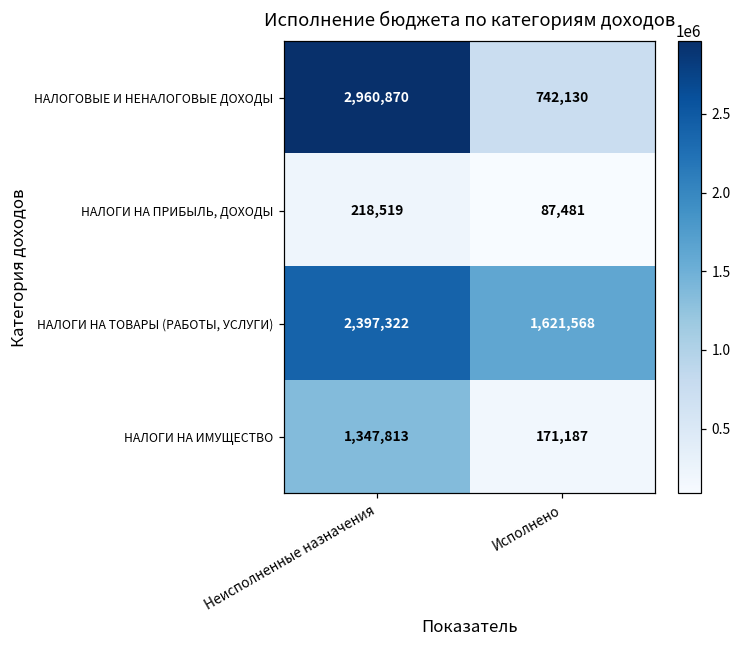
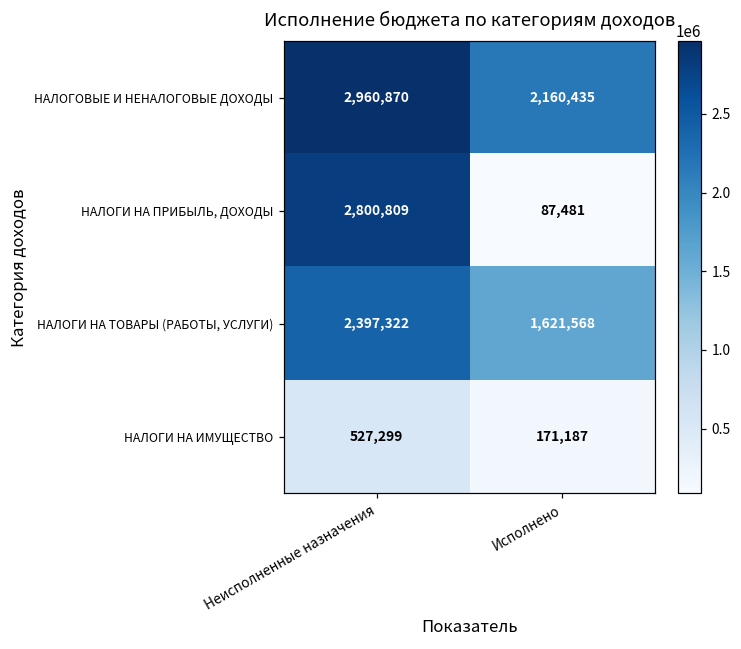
НАЛОГОВЫЕ И НЕНАЛОГОВЫЕ ДОХОДЫ, Исполнено: 742,130 -> 2,160,435
НАЛОГИ НА ПРИБЫЛЬ, ДОХОДЫ, Неисполненные назначения: 218,519 -> 2,800,809
НАЛОГИ НА ИМУЩЕСТВО, Неисполненные назначения: 1,347,813 -> 527,299
